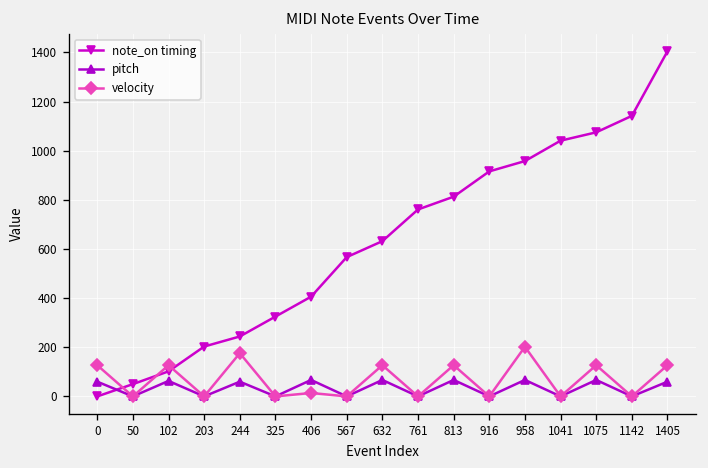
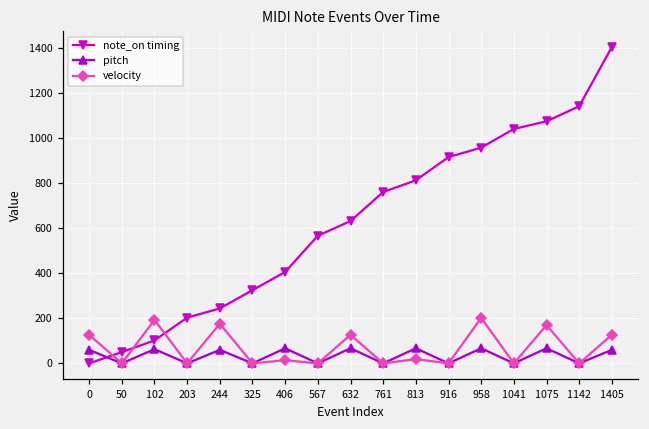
velocity, 102: 130 -> 190
velocity, 813: 130 -> 20
velocity, 1075: 130 -> 170
